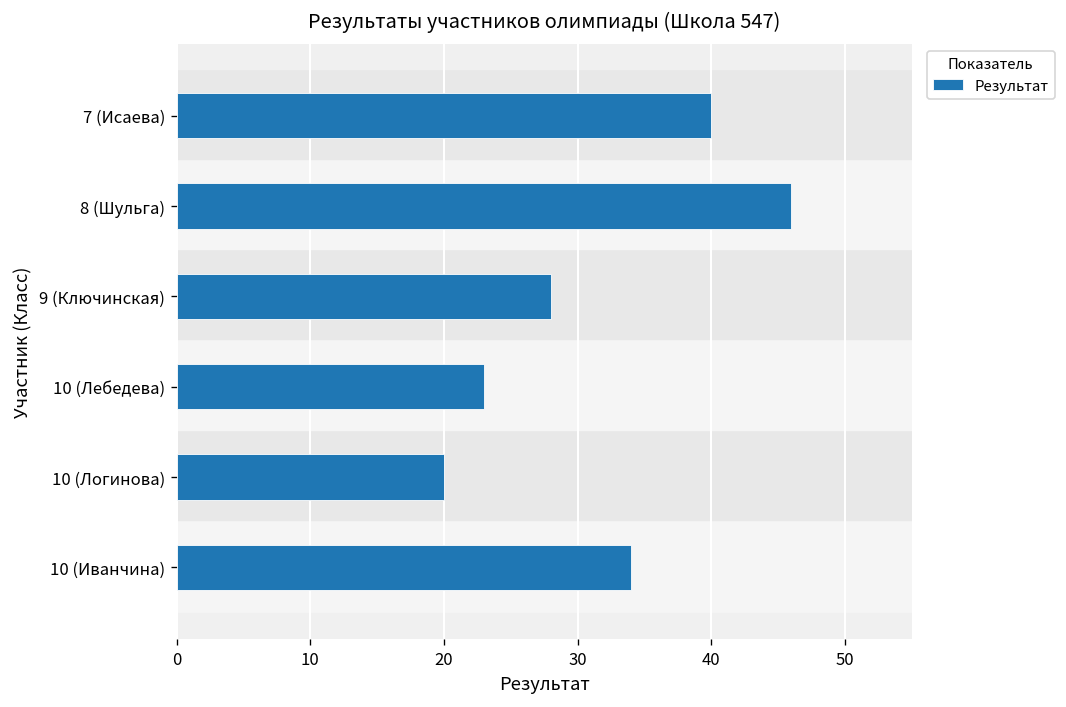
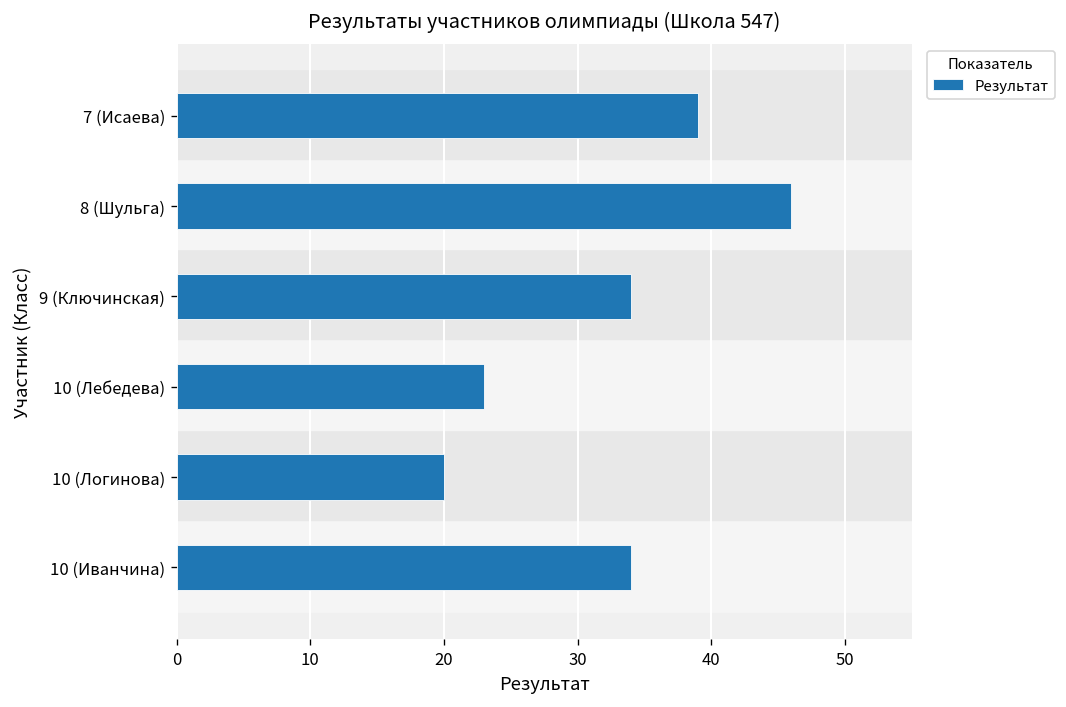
7 (Исаева): 40 -> 39
9 (Ключинская): 28 -> 34
